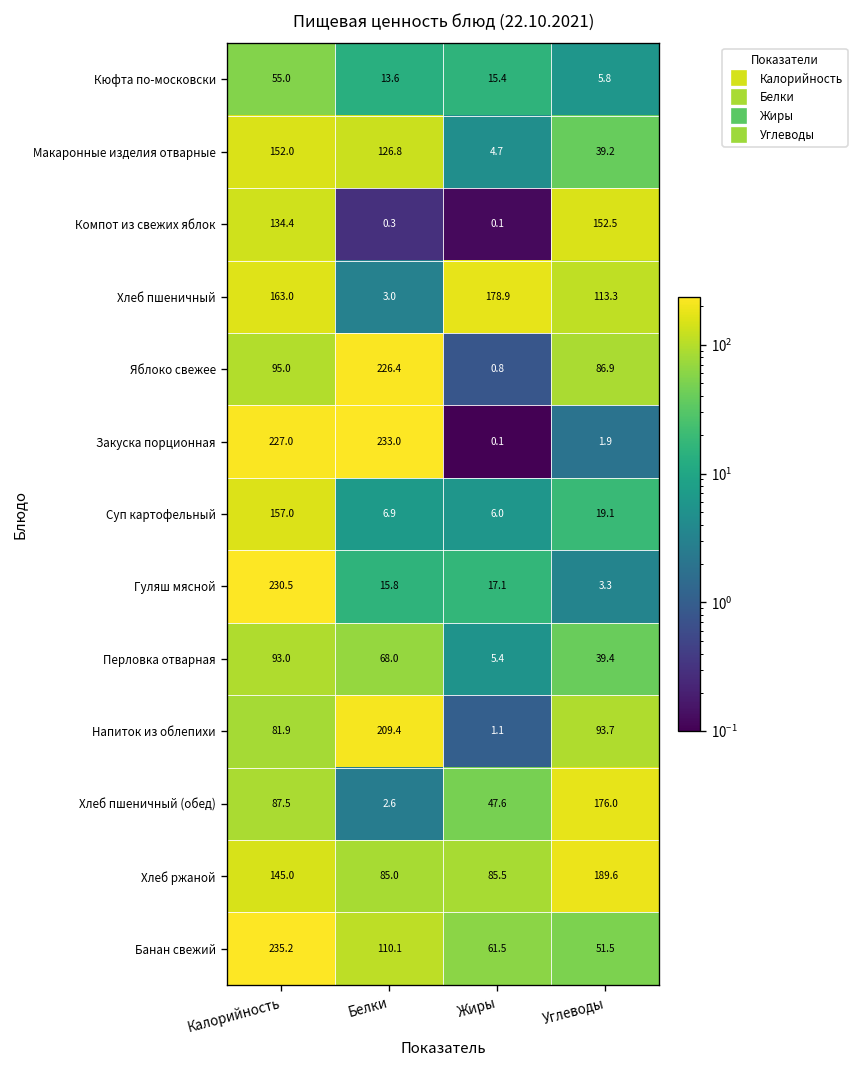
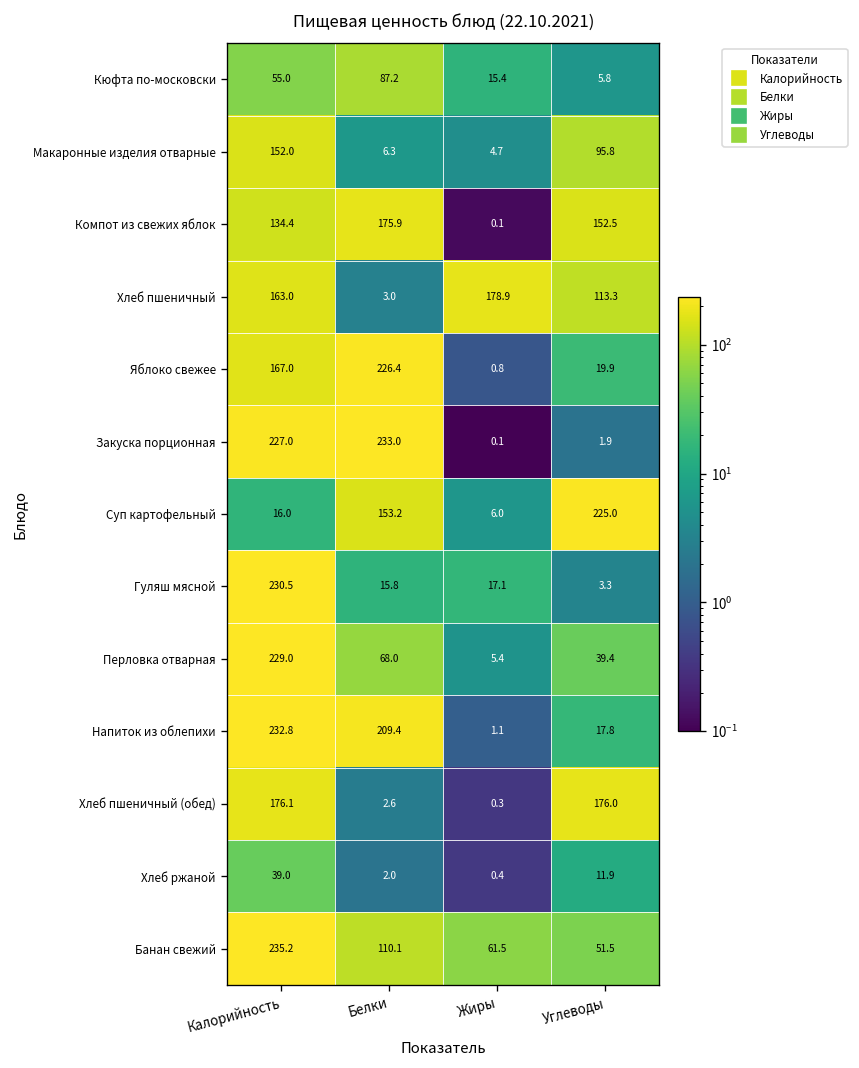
Кюфта по-московски, Белки: 13.6 -> 87.2
Макаронные изделия отварные, Белки: 126.8 -> 6.3
Макаронные изделия отварные, Углеводы: 39.2 -> 95.8
Компот из свежих яблок, Белки: 0.3 -> 175.9
Яблоко свежее, Калорийность: 95.0 -> 167.0
Яблоко свежее, Углеводы: 86.9 -> 19.9
Суп картофельный, Калорийность: 157.0 -> 16.0
Суп картофельный, Белки: 6.9 -> 153.2
Суп картофельный, Углеводы: 19.1 -> 225.0
Перловка отварная, Калорийность: 93.0 -> 229.0
Напиток из облепихи, Калорийность: 81.9 -> 232.8
Напиток из облепихи, Углеводы: 93.7 -> 17.8
Хлеб пшеничный (обед), Калорийность: 87.5 -> 176.1
Хлеб пшеничный (обед), Жиры: 47.6 -> 0.3
Хлеб ржаной, Калорийность: 145.0 -> 39.0
Хлеб ржаной, Белки: 85.0 -> 2.0
Хлеб ржаной, Жиры: 85.5 -> 0.4
Хлеб ржаной, Углеводы: 189.6 -> 11.9
